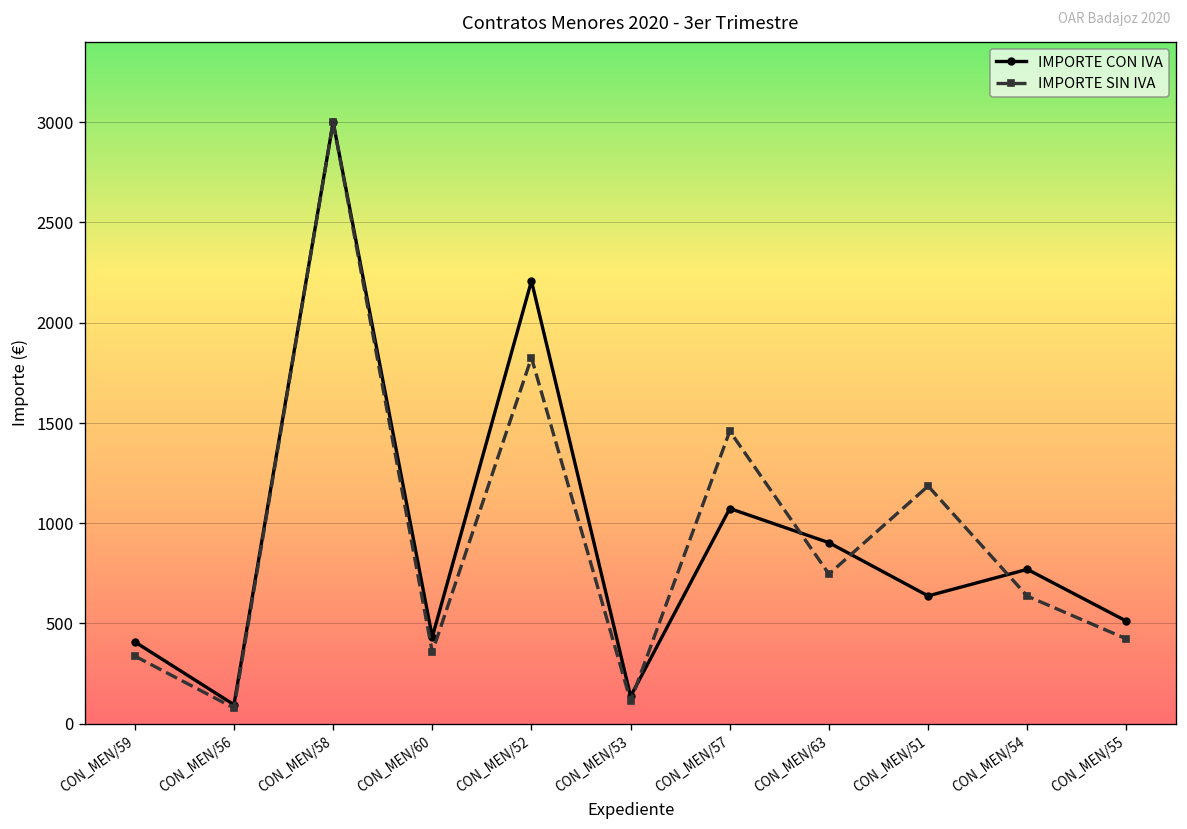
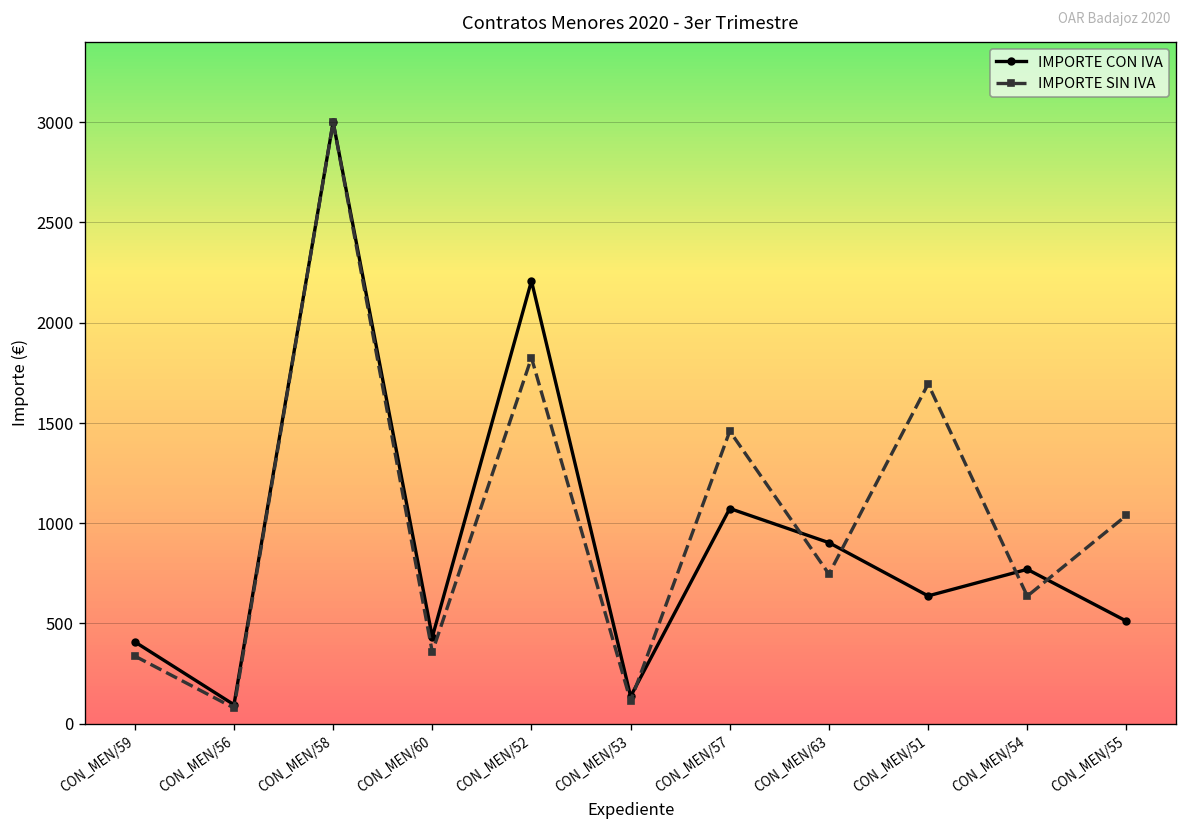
IMPORTE SIN IVA, CON_MEN/51: 1190 -> 1690
IMPORTE SIN IVA, CON_MEN/55: 420 -> 1040
